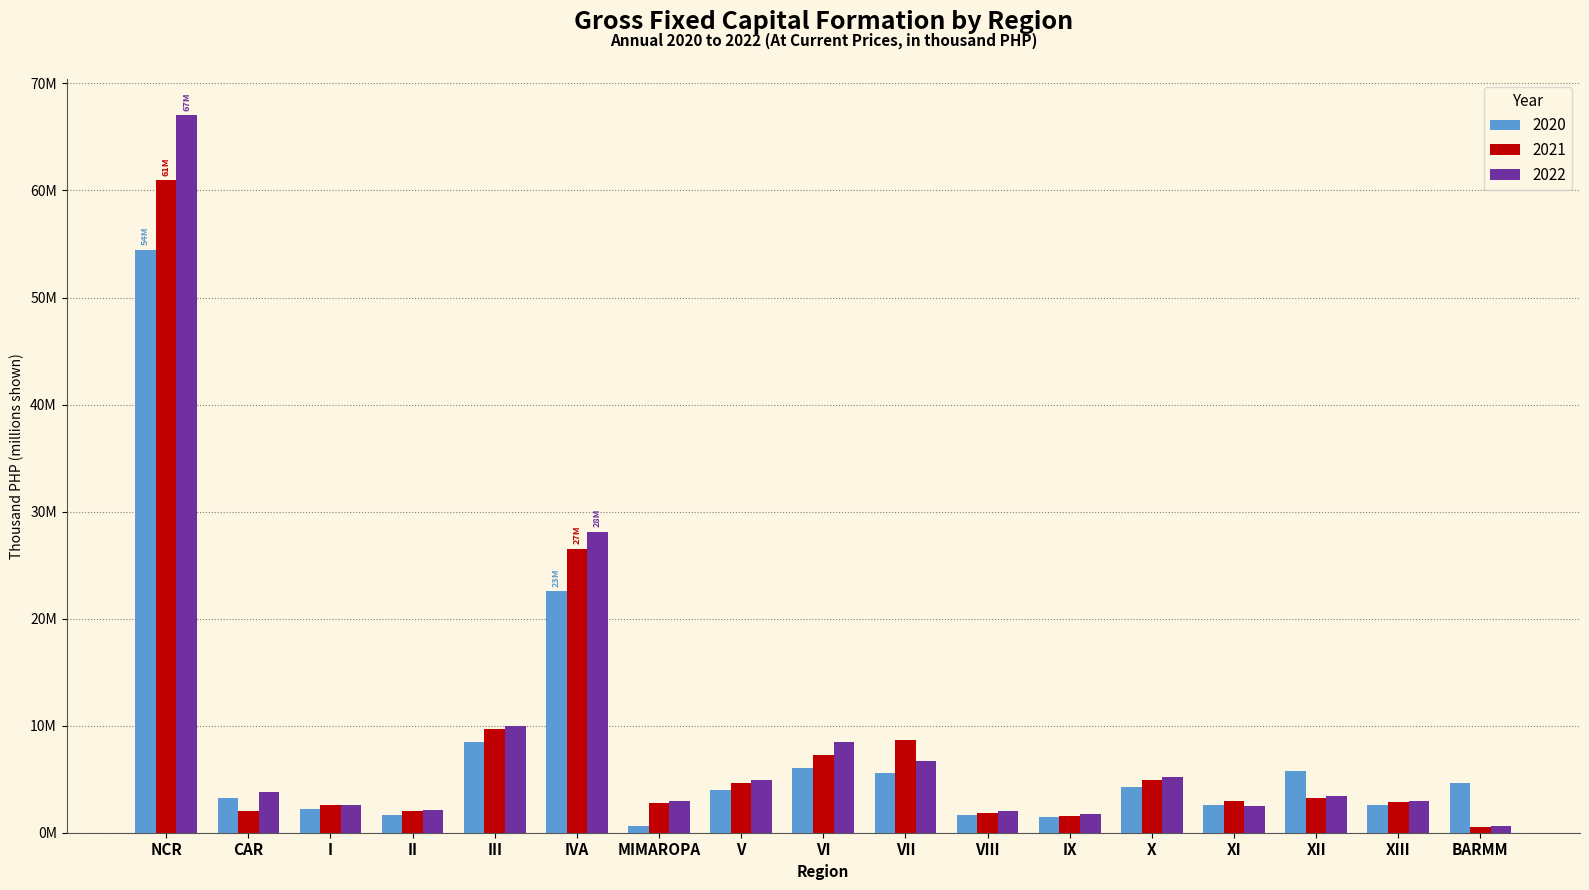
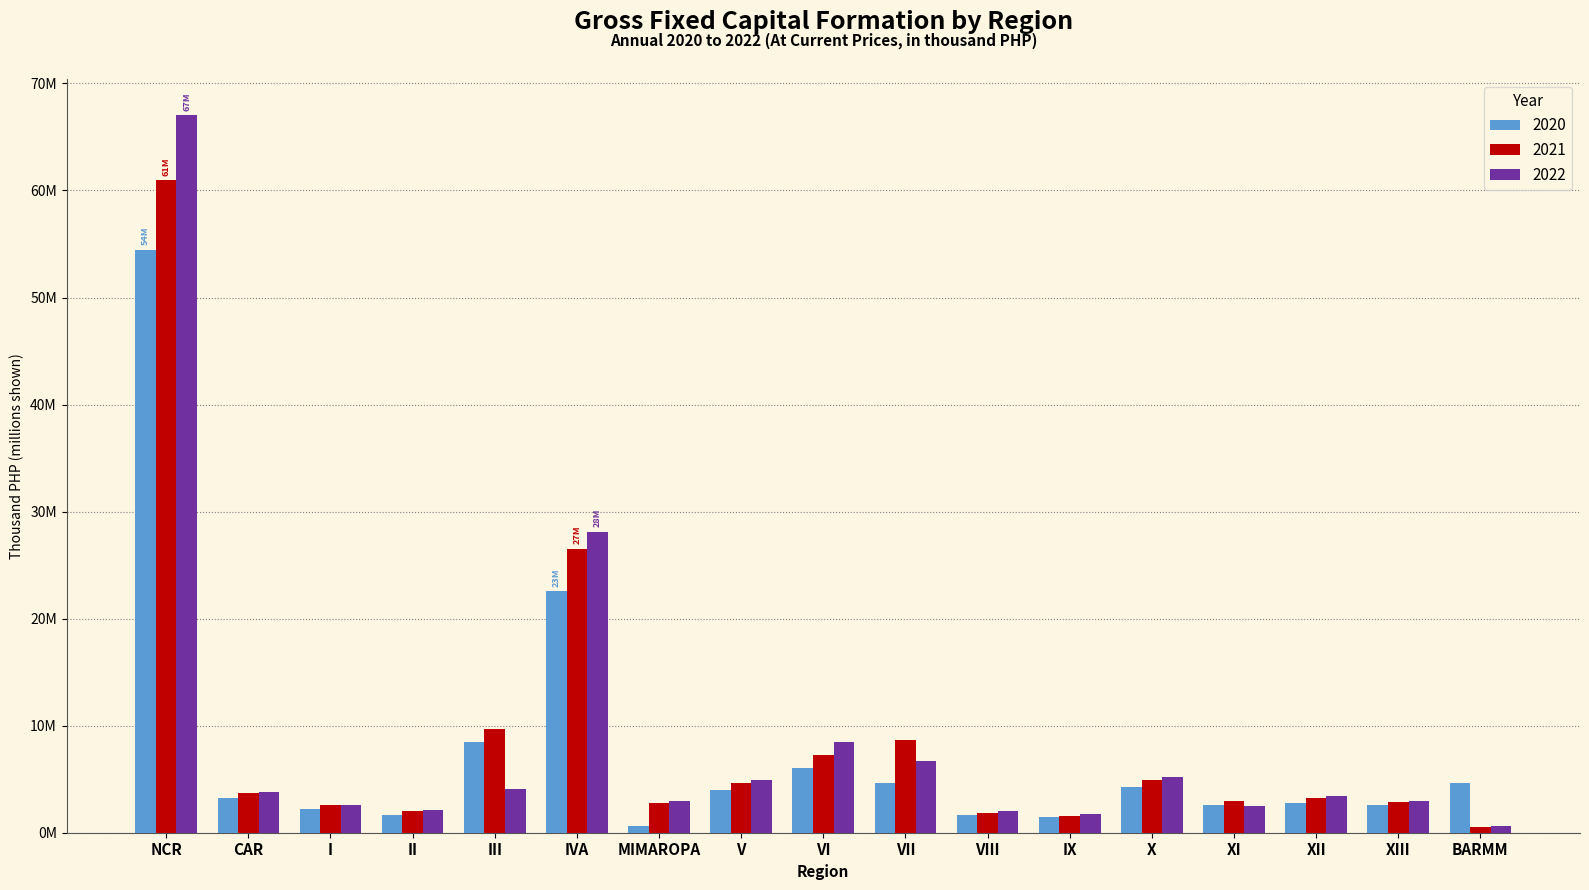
2021, CAR: 2100000 -> 3700000
2022, III: 10000000 -> 4100000
2020, VII: 5600000 -> 4700000
2020, XII: 5800000 -> 2800000
